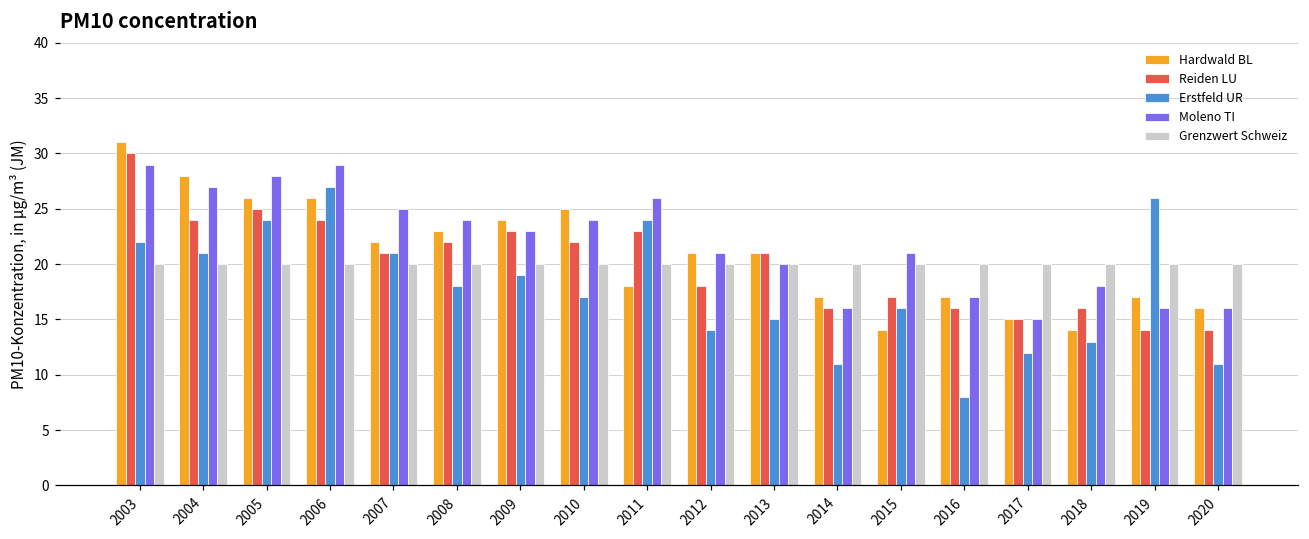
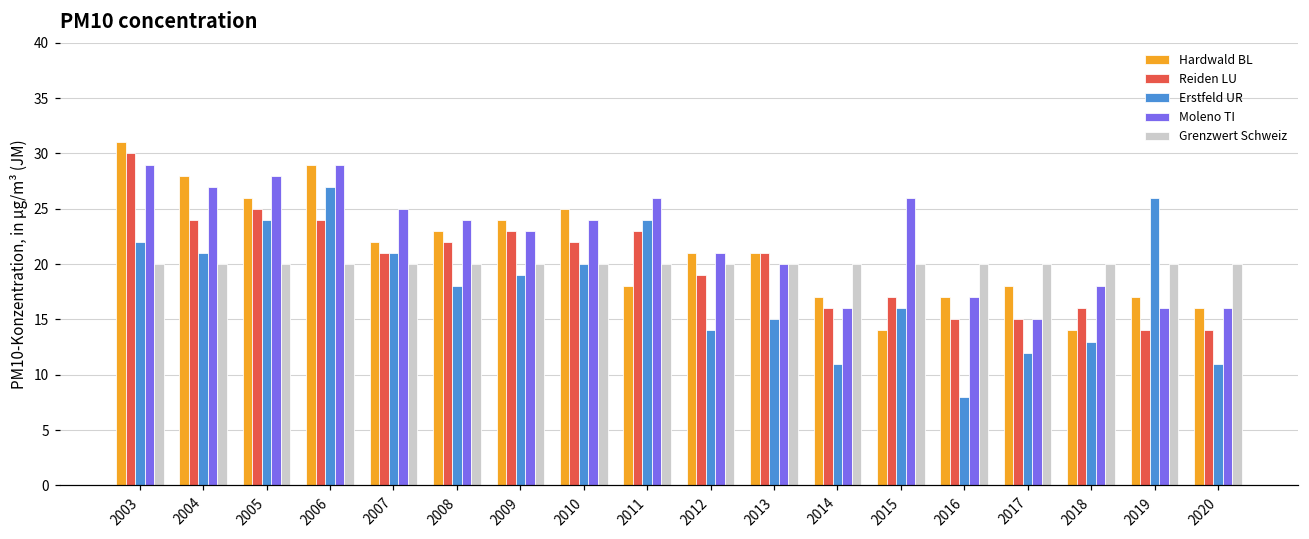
Hardwald BL, 2006: 26 -> 29
Erstfeld UR, 2010: 17 -> 20
Reiden LU, 2012: 18 -> 19
Moleno TI, 2015: 21 -> 26
Reiden LU, 2016: 16 -> 15
Hardwald BL, 2017: 15 -> 18
